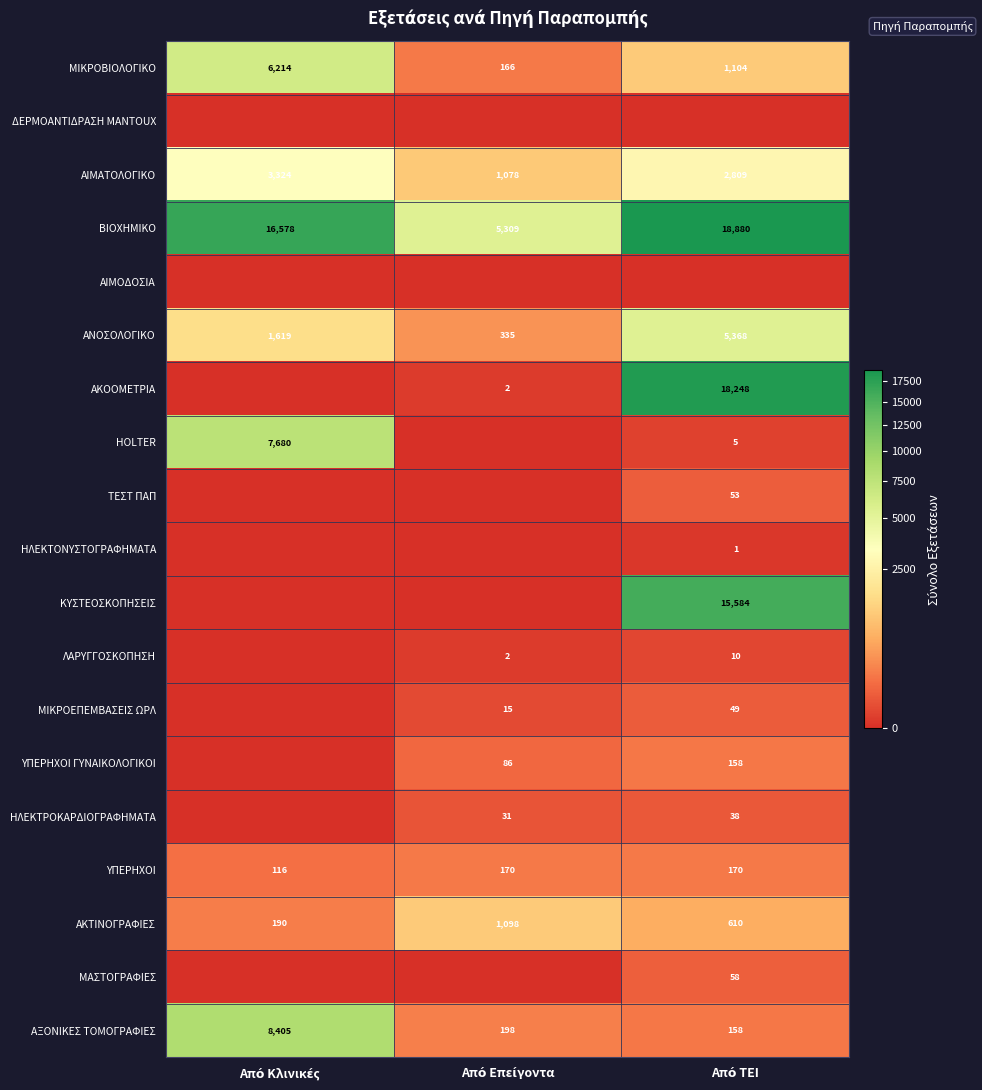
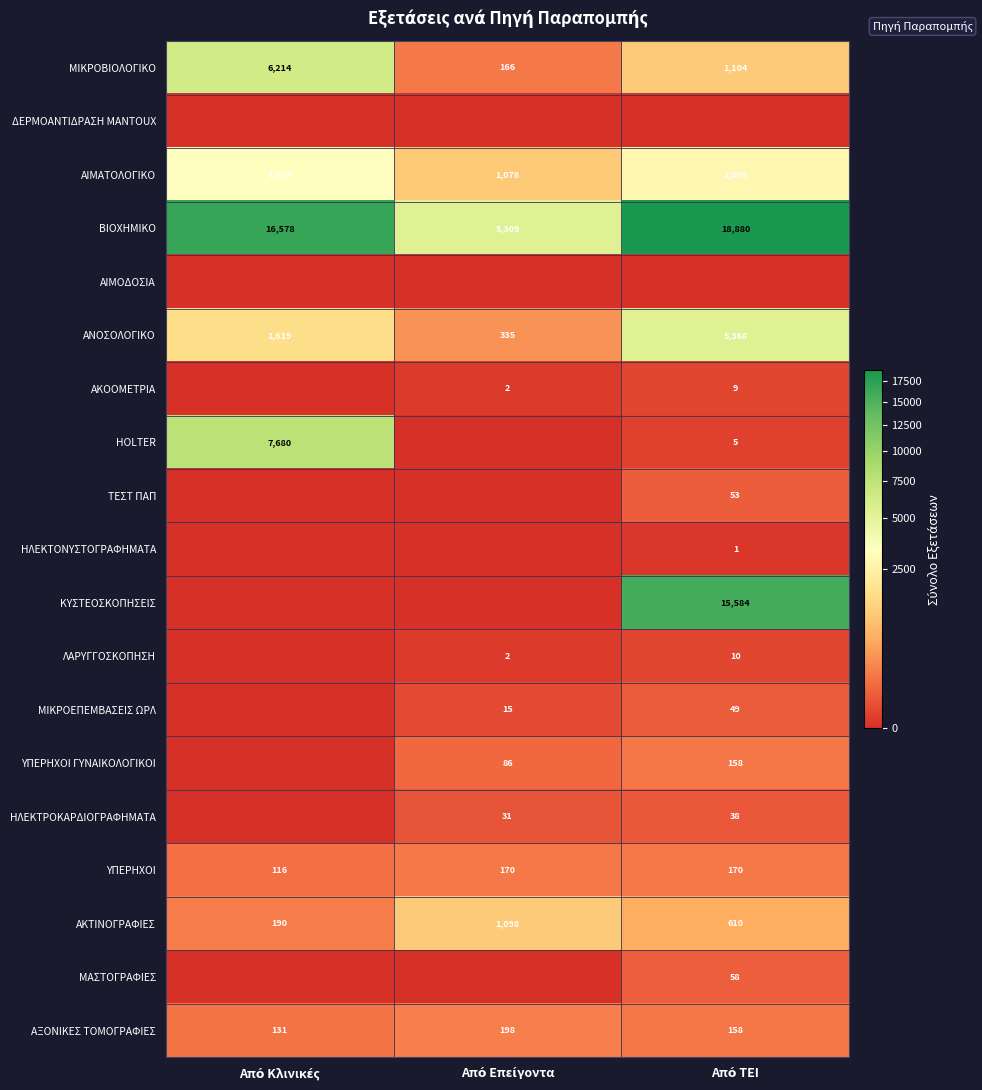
ΑΚΟΟΜΕΤΡΙΑ, Από ΤΕΙ: 18,248 -> 9
ΑΞΟΝΙΚΕΣ ΤΟΜΟΓΡΑΦΙΕΣ, Από Κλινικές: 8,405 -> 131
